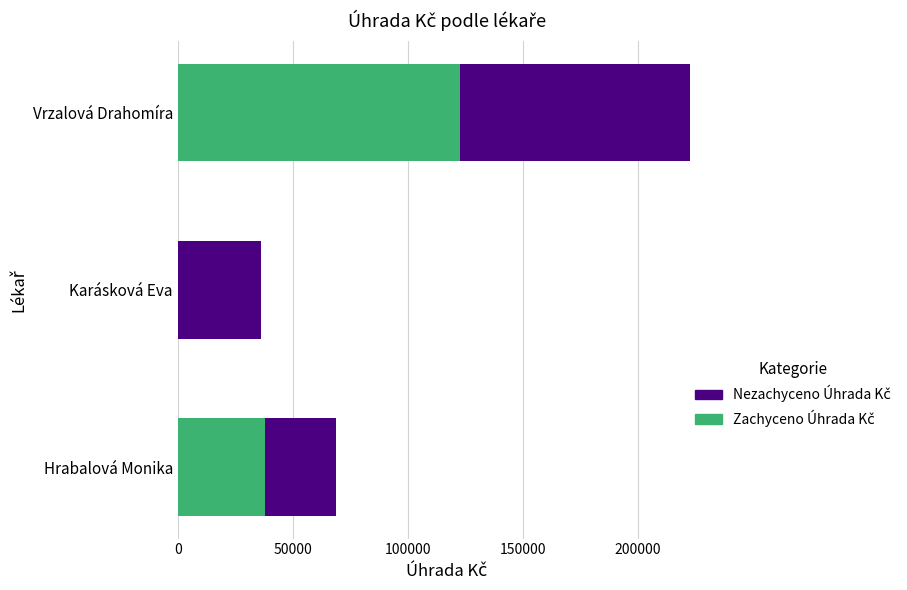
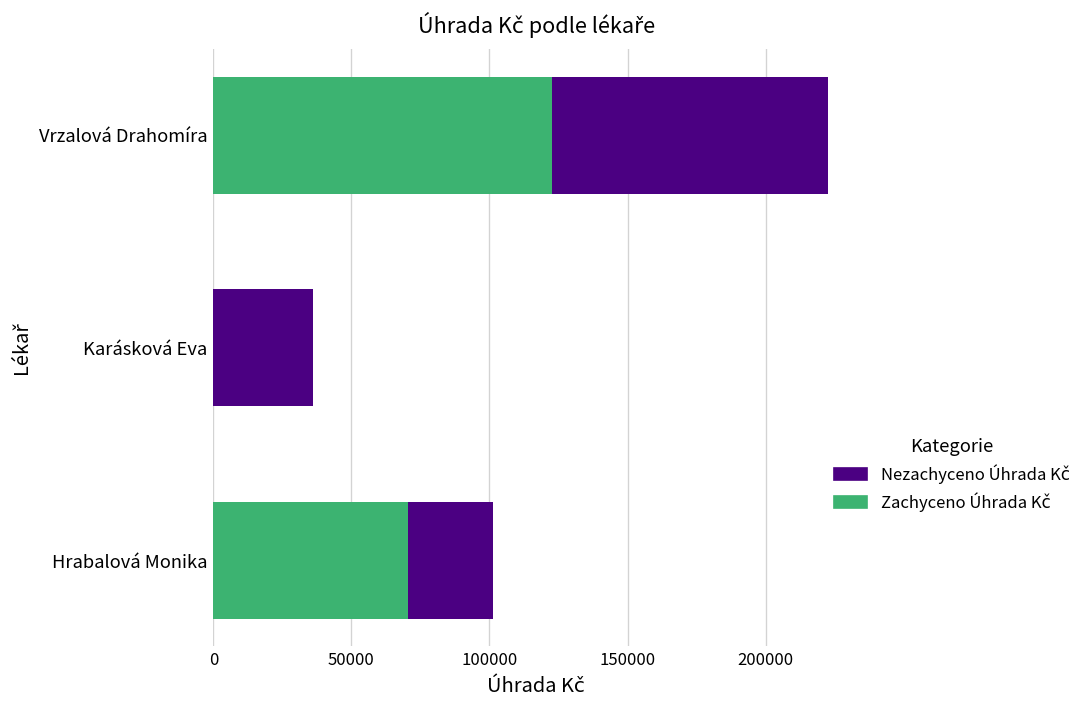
Zachyceno Úhrada Kč, Hrabalová Monika: 38000 -> 70000
